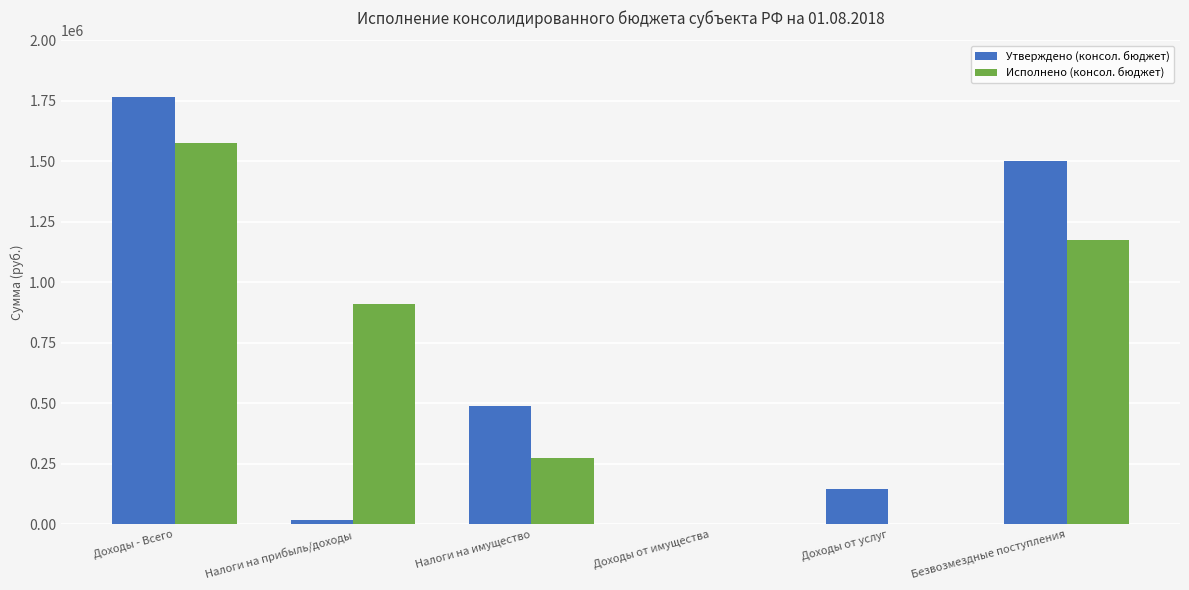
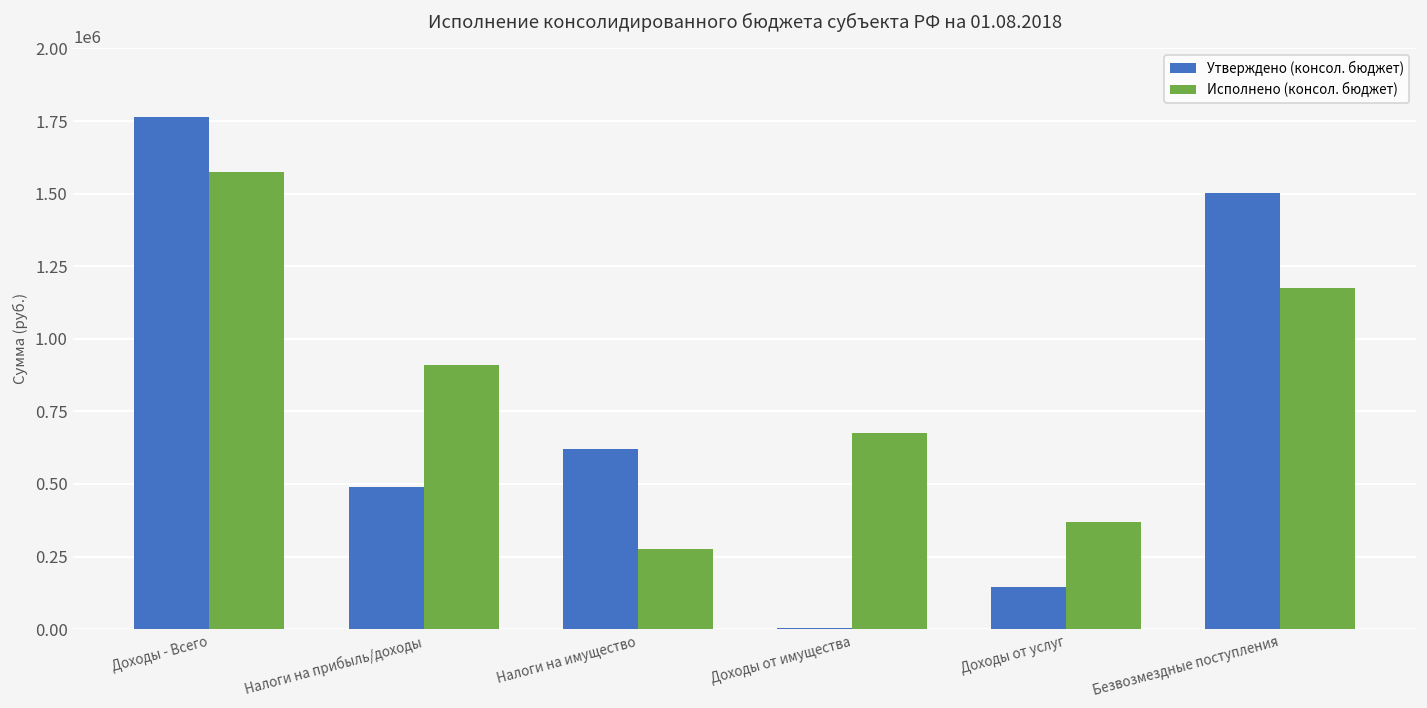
Утверждено (консол. бюджет), Налоги на прибыль/доходы: 20000 -> 490000
Утверждено (консол. бюджет), Налоги на имущество: 490000 -> 620000
Исполнено (консол. бюджет), Доходы от имущества: 0 -> 680000
Исполнено (консол. бюджет), Доходы от услуг: 0 -> 370000
